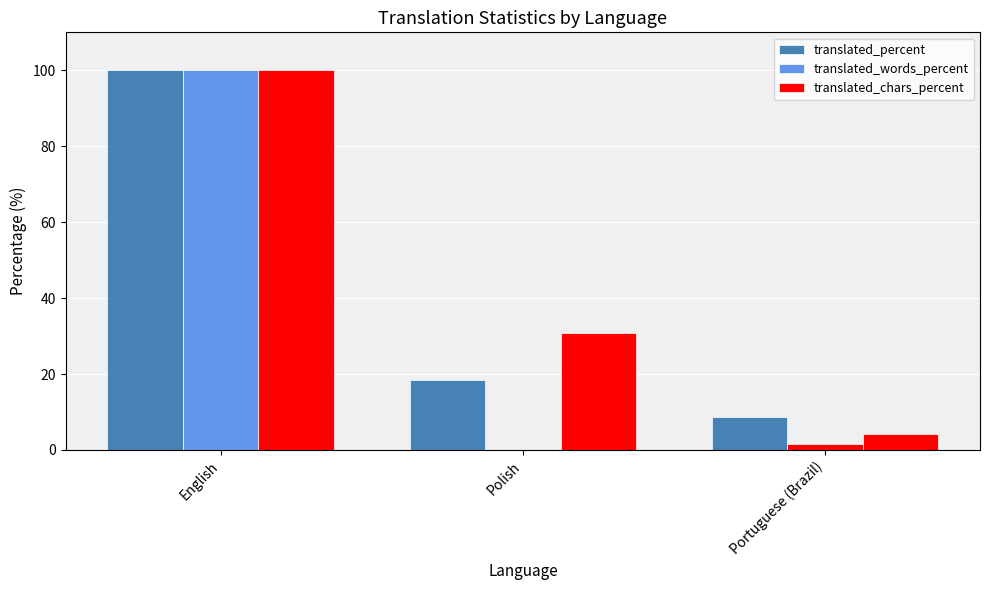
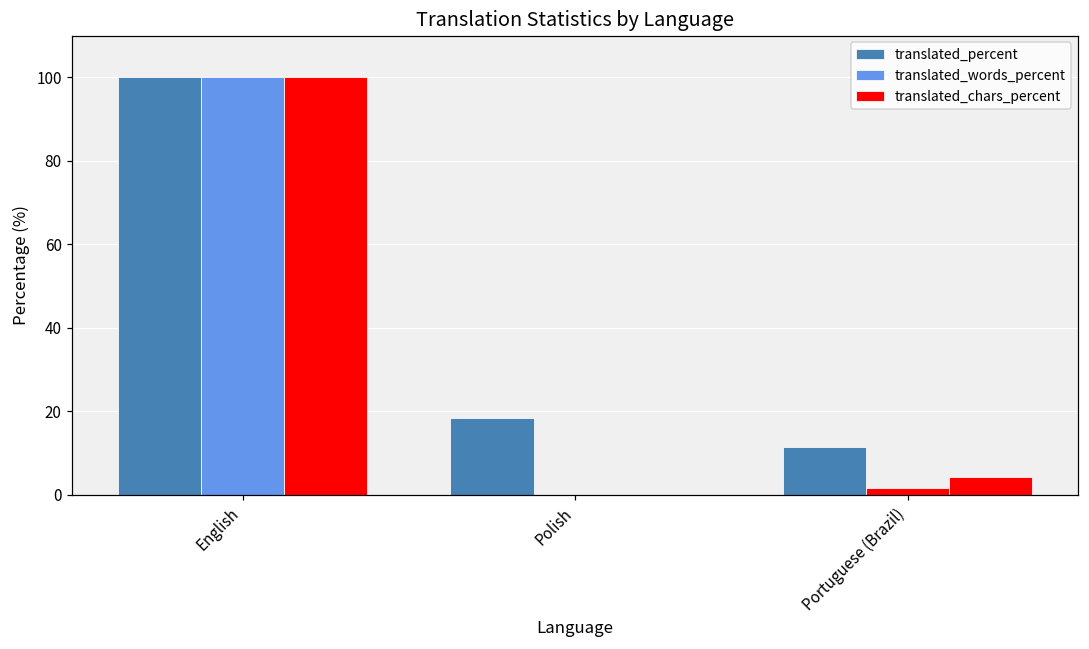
translated_chars_percent, Polish: 31 -> 0
translated_percent, Portuguese (Brazil): 9 -> 11
